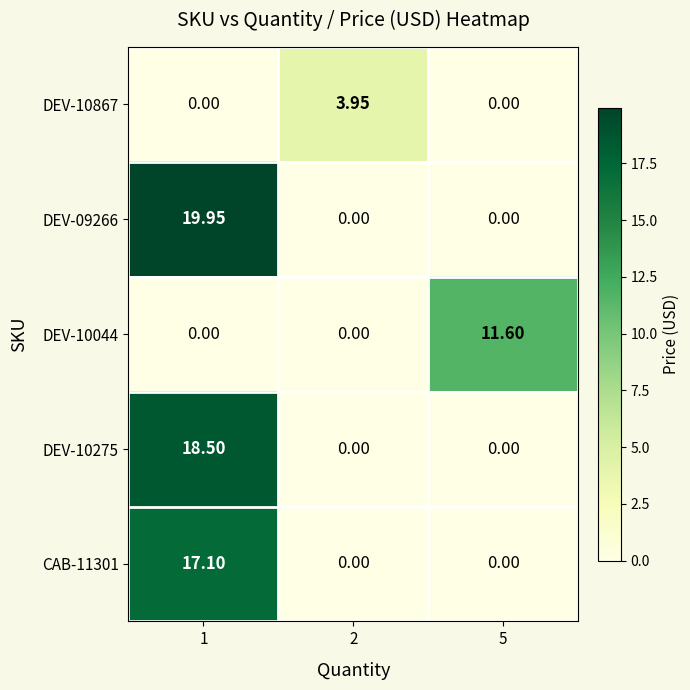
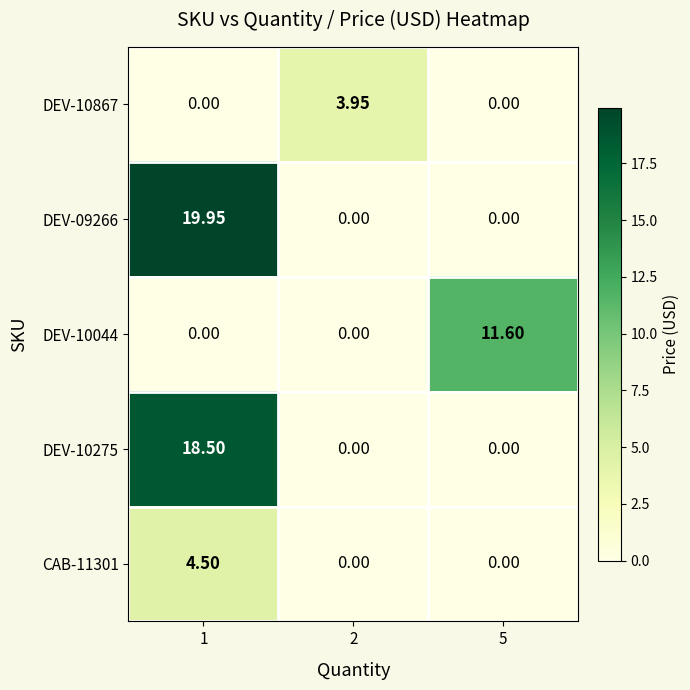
CAB-11301, 1: 17.10 -> 4.50
